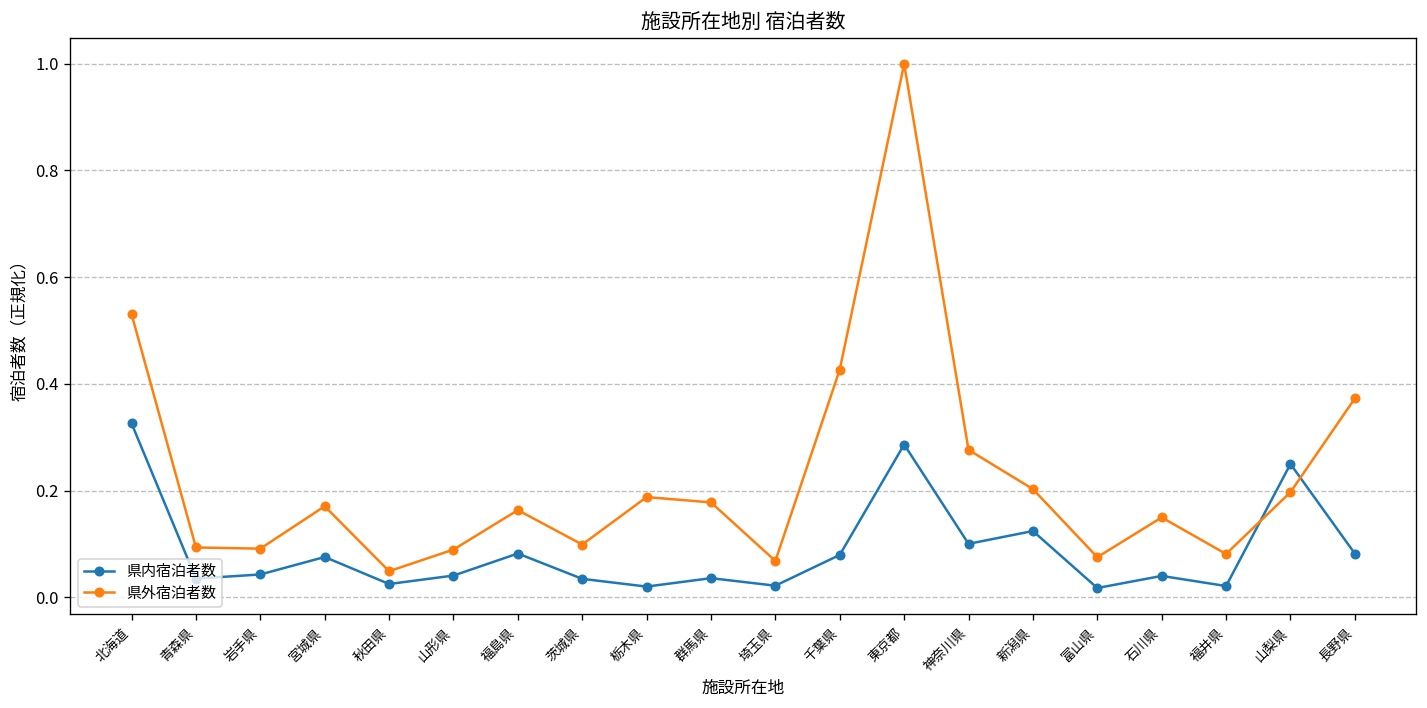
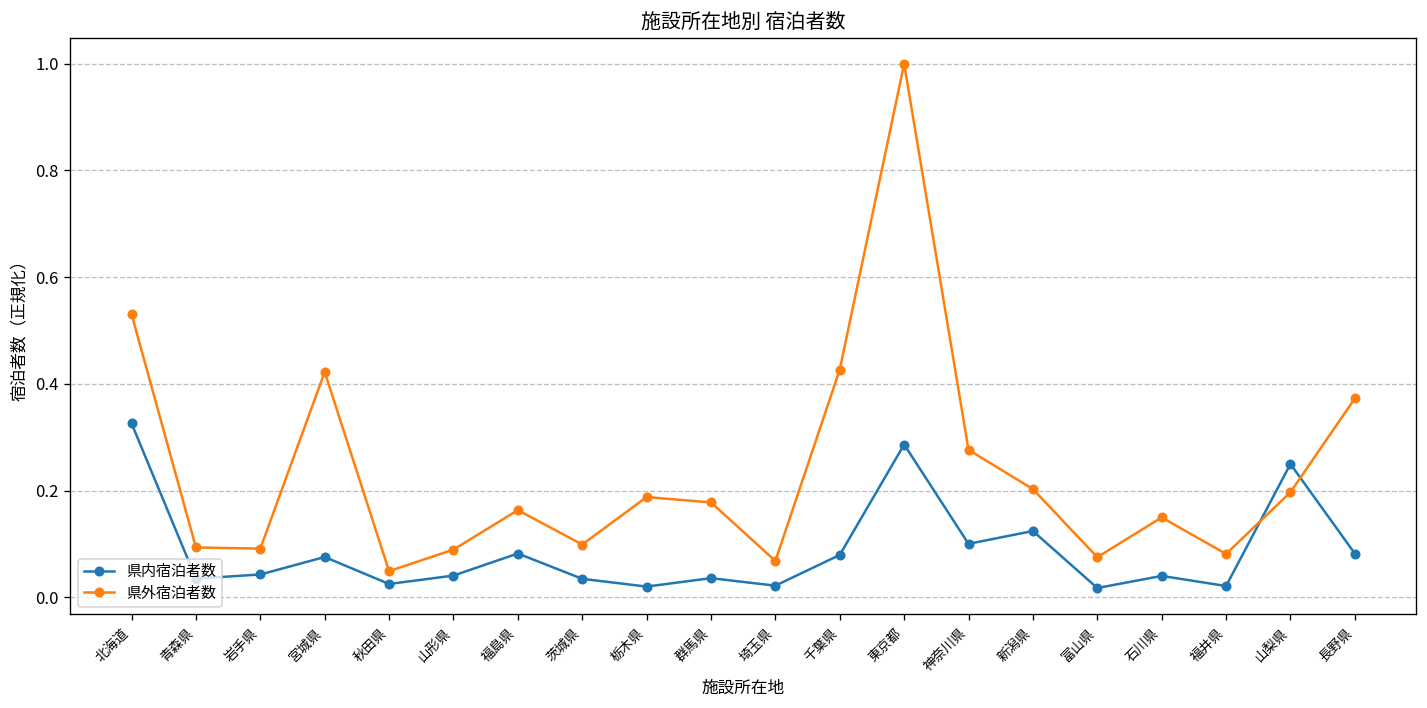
県外宿泊者数, 宮城県: 0.17 -> 0.42
